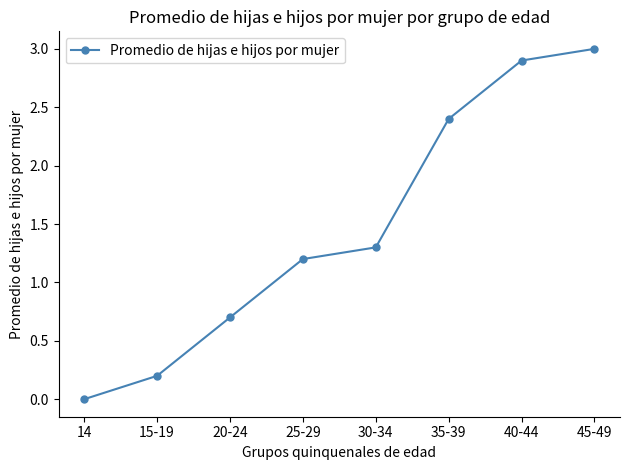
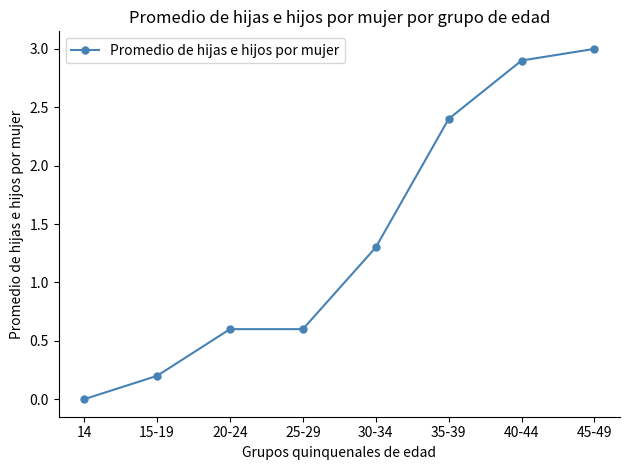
20-24: 0.7 -> 0.6
25-29: 1.2 -> 0.6
